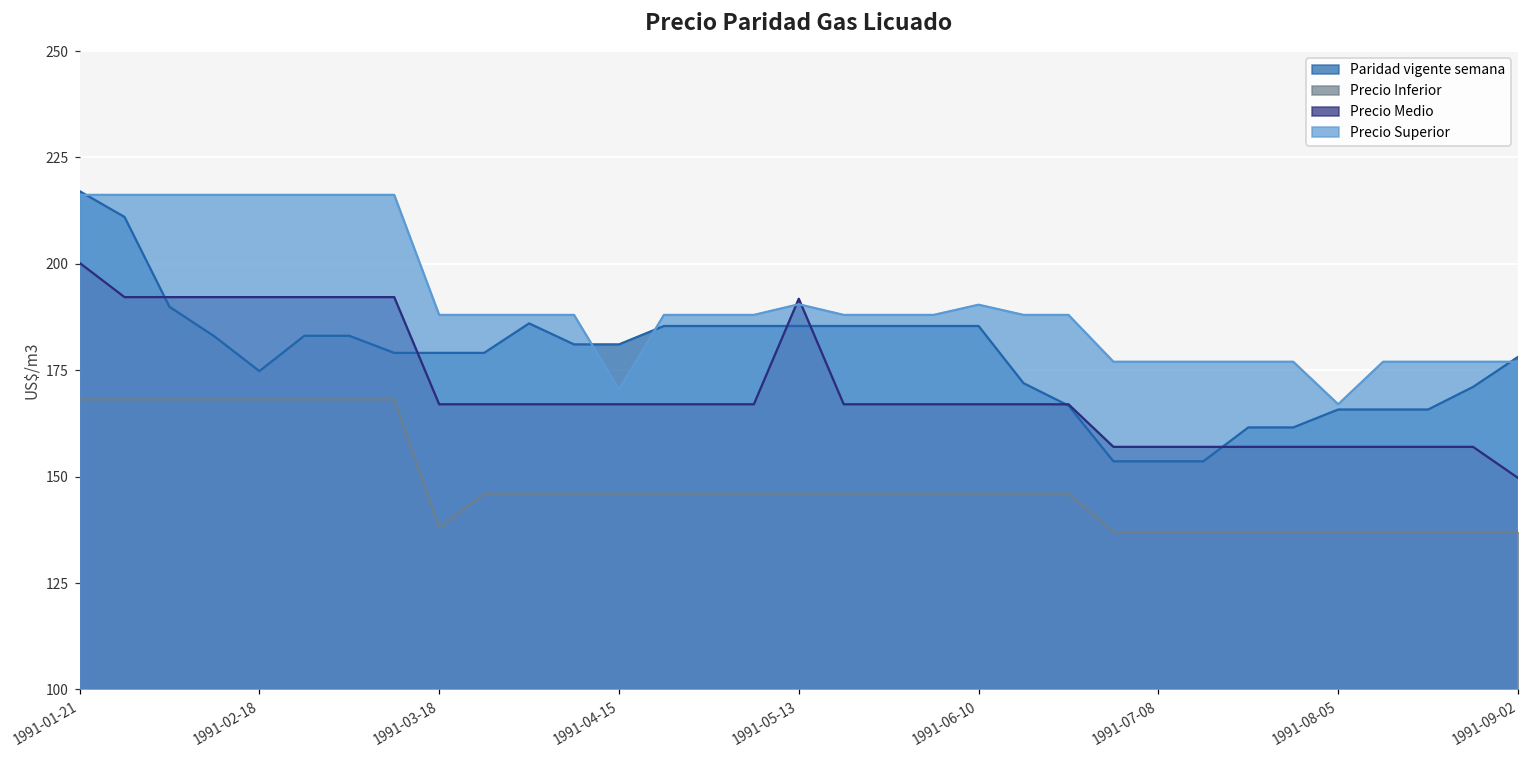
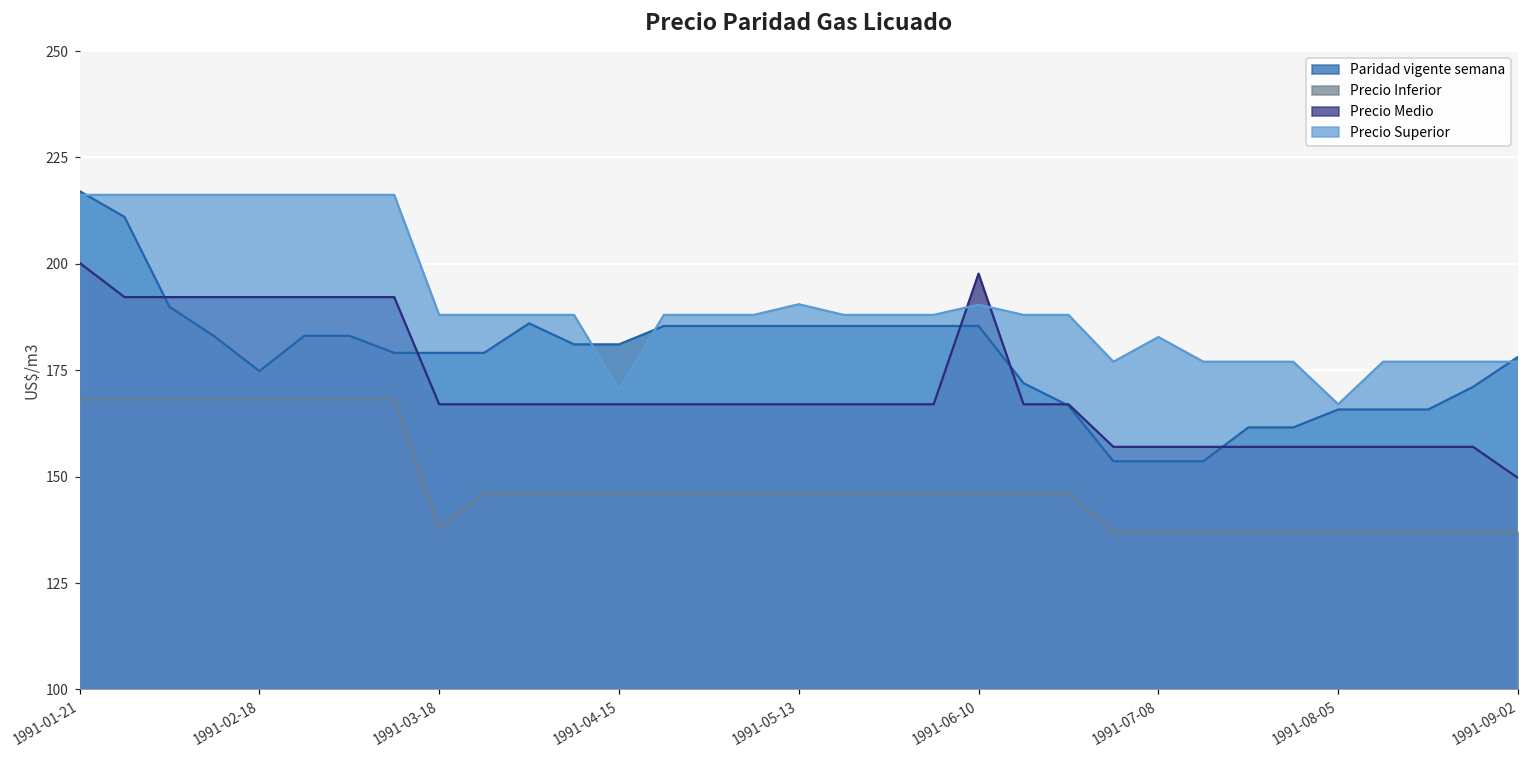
Precio Medio, 1991-05-13: 192 -> 167
Precio Medio, 1991-06-10: 167 -> 198
Precio Superior, 1991-07-08: 177 -> 183
